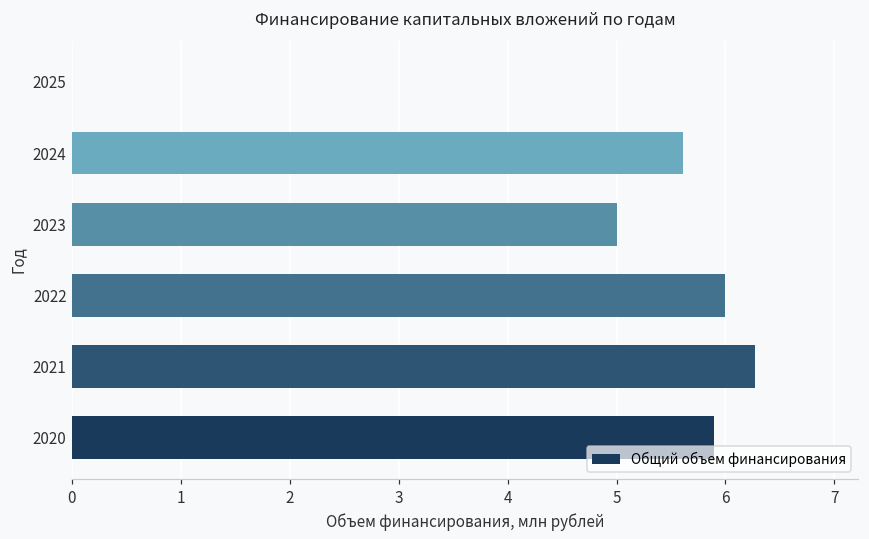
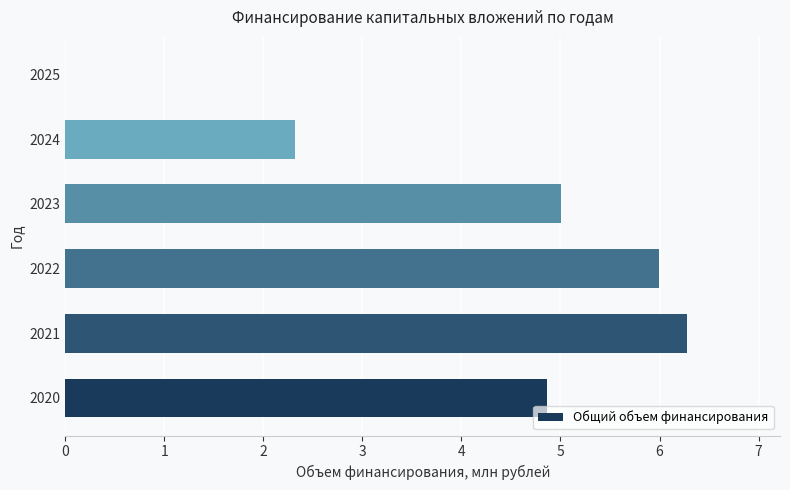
2024: 5.6 -> 2.3
2020: 5.9 -> 4.9
